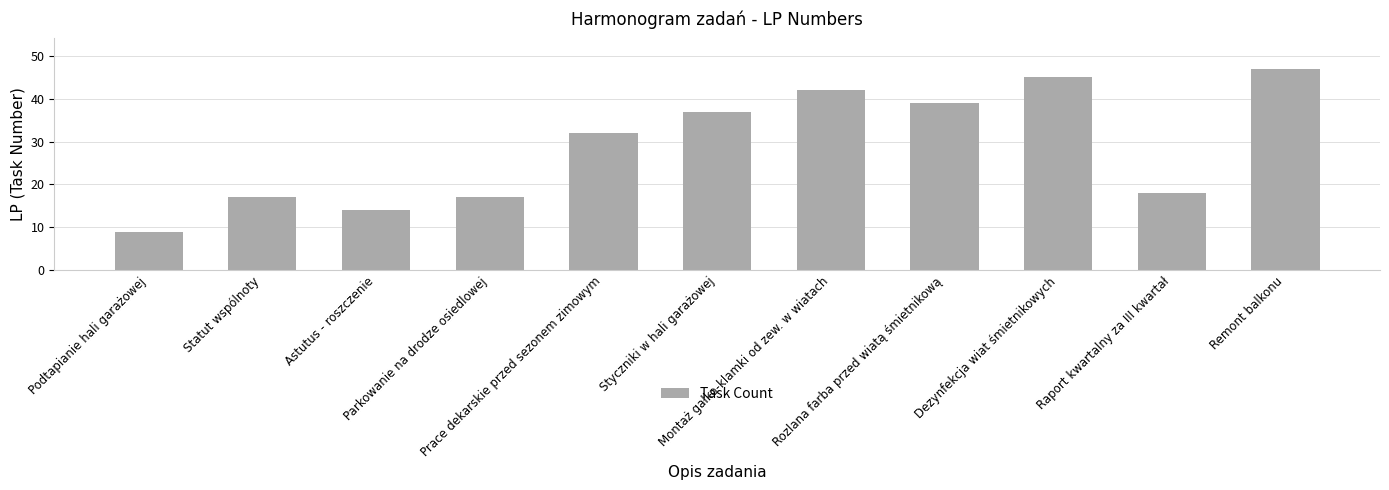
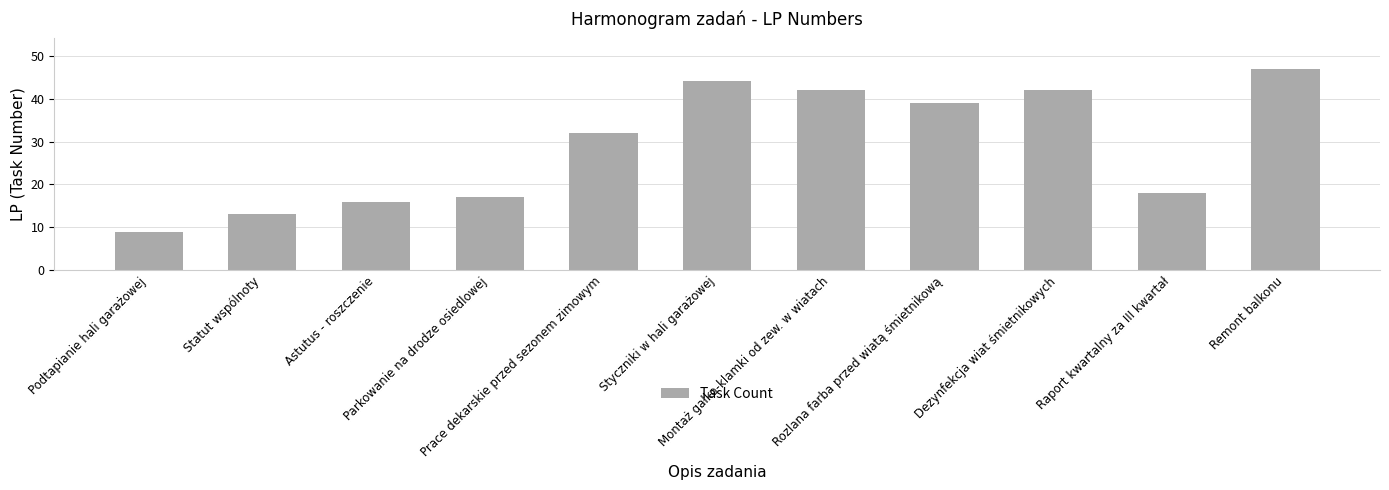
Statut wspólnoty: 17 -> 13
Astutus - roszczenie: 14 -> 16
Styczniki w hali garażowej: 37 -> 44
Dezynfekcja wiat śmietnikowych: 45 -> 42
